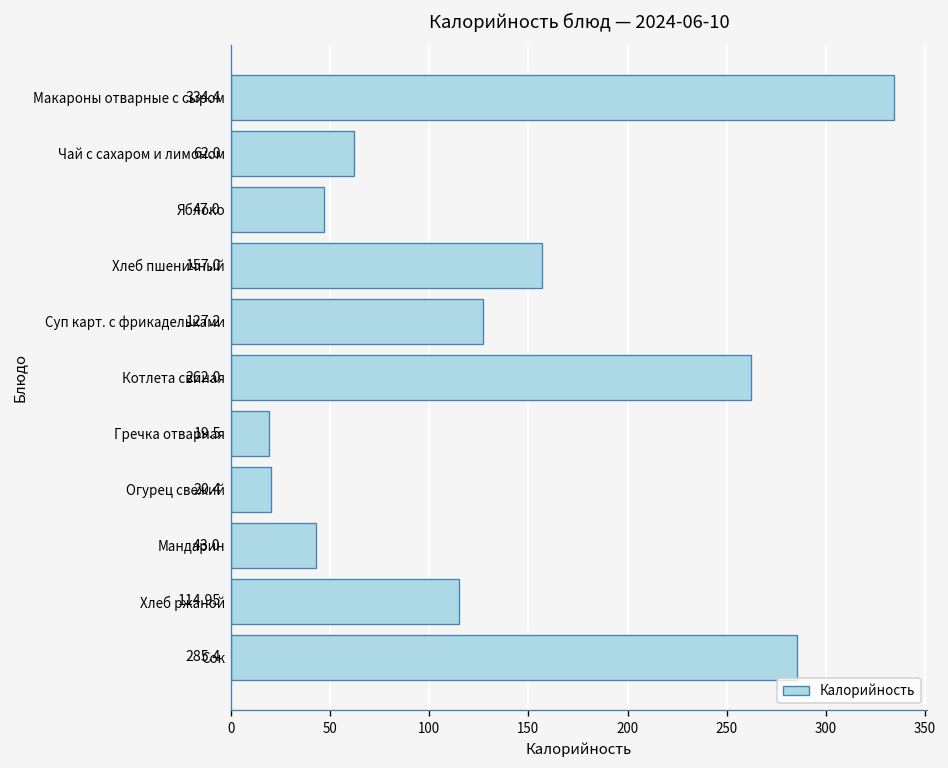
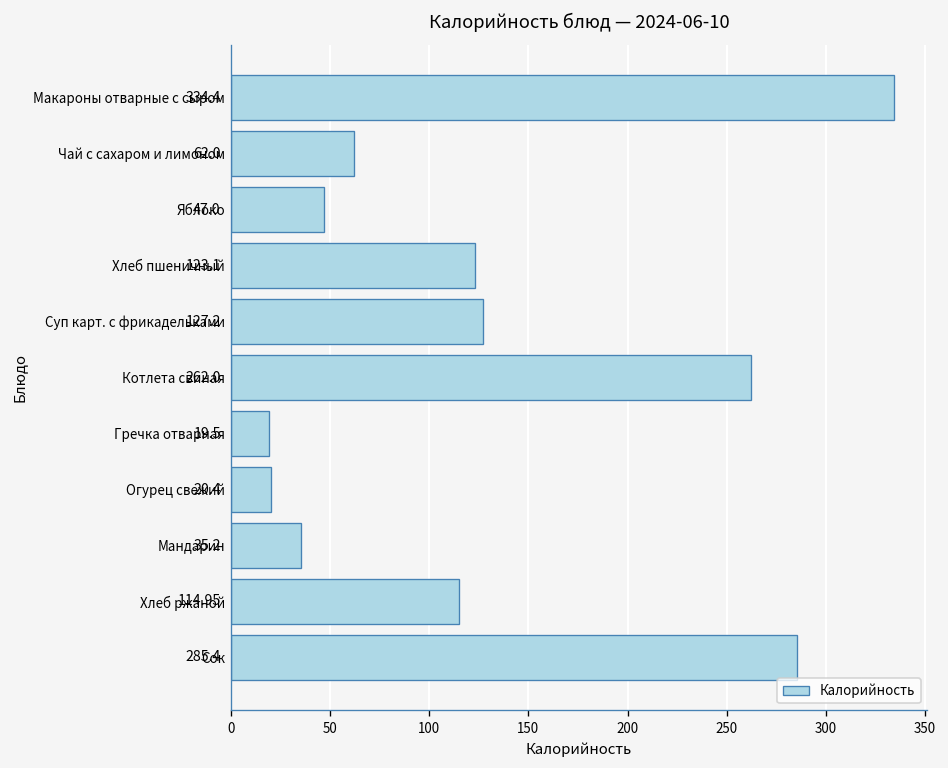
Хлеб пшеничный: 157.0 -> 123.1
Мандарин: 43.0 -> 35.2
